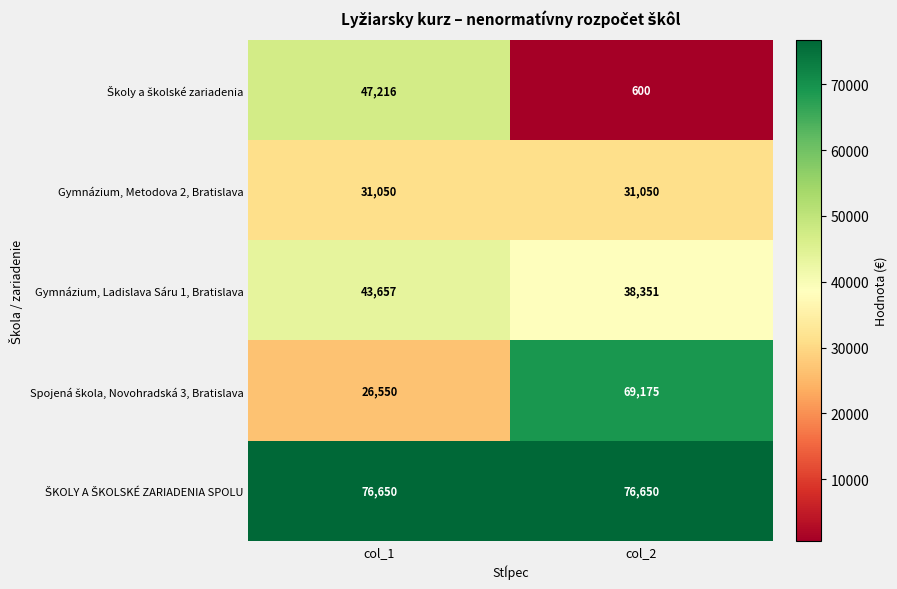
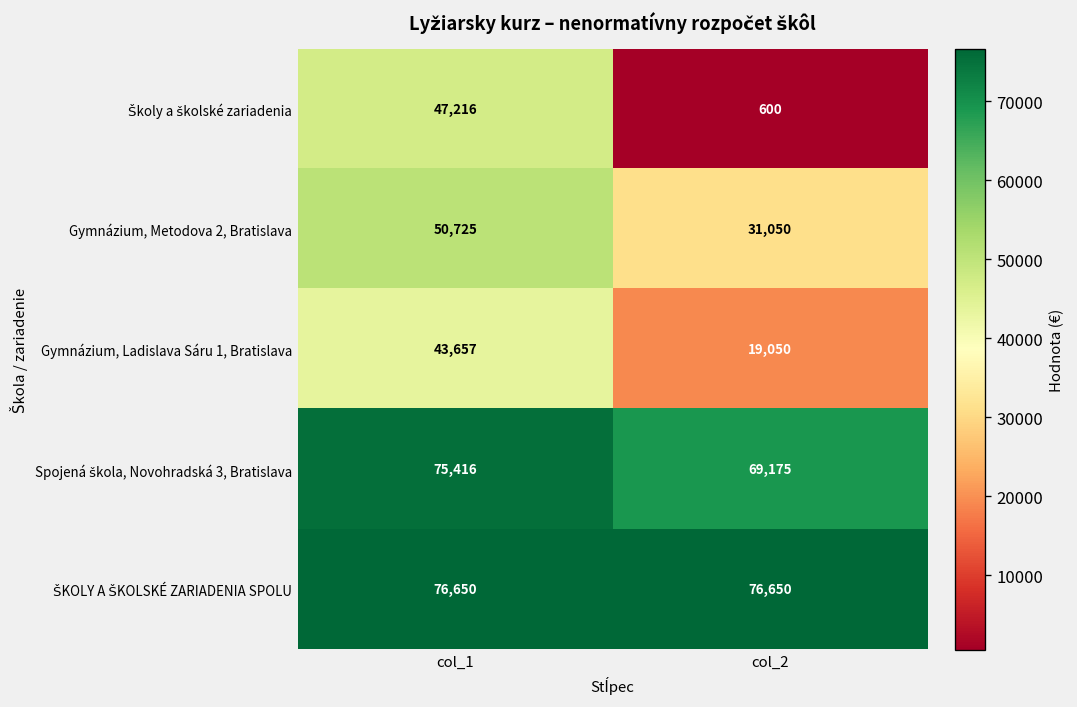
Gymnázium, Metodova 2, Bratislava, col_1: 31,050 -> 50,725
Gymnázium, Ladislava Sáru 1, Bratislava, col_2: 38,351 -> 19,050
Spojená škola, Novohradská 3, Bratislava, col_1: 26,550 -> 75,416
